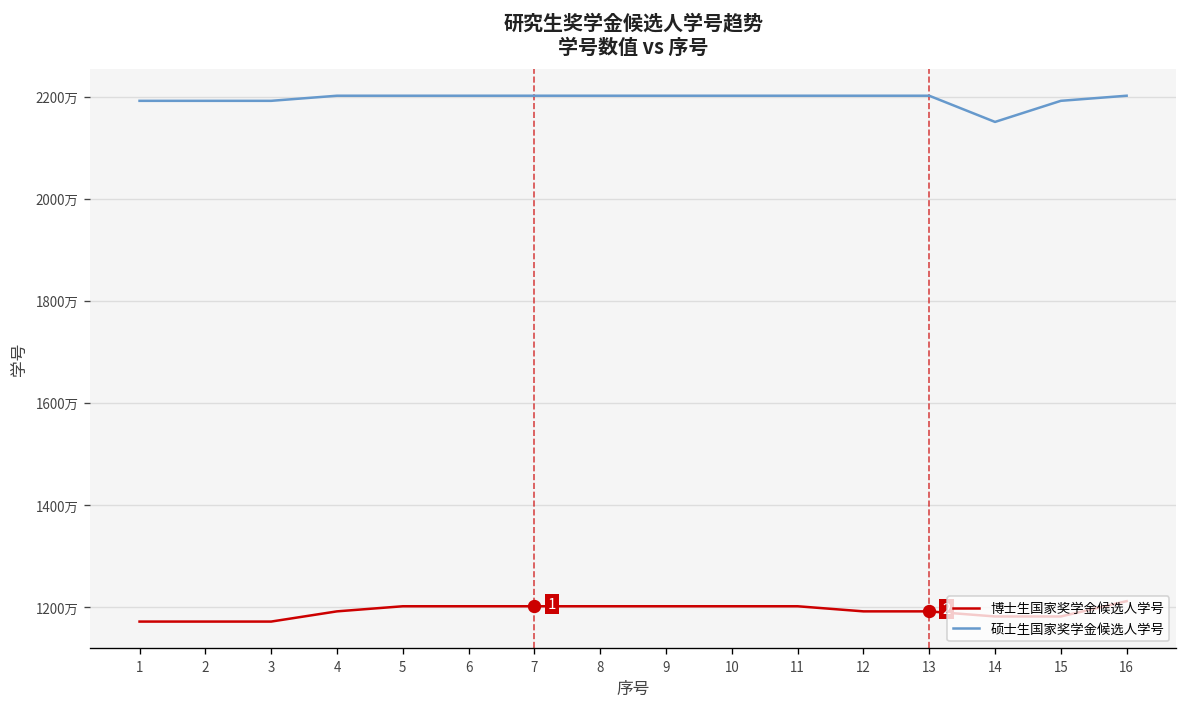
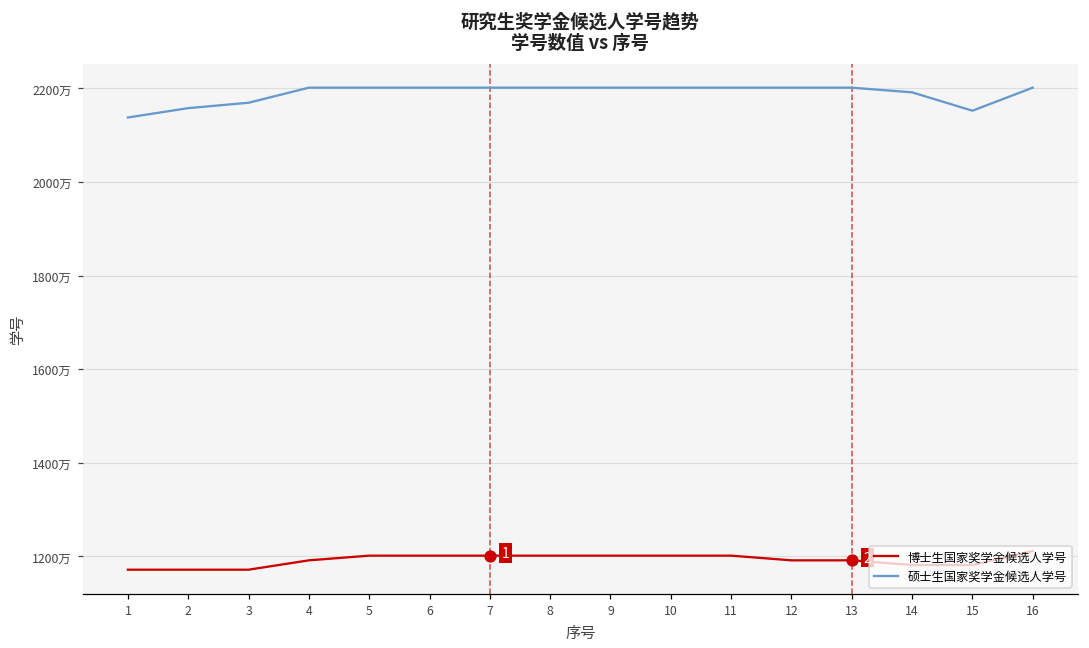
硕士生国家奖学金候选人学号, 1: 2190万 -> 2140万
硕士生国家奖学金候选人学号, 2: 2190万 -> 2160万
硕士生国家奖学金候选人学号, 3: 2190万 -> 2170万
硕士生国家奖学金候选人学号, 14: 2150万 -> 2190万
硕士生国家奖学金候选人学号, 15: 2190万 -> 2150万
